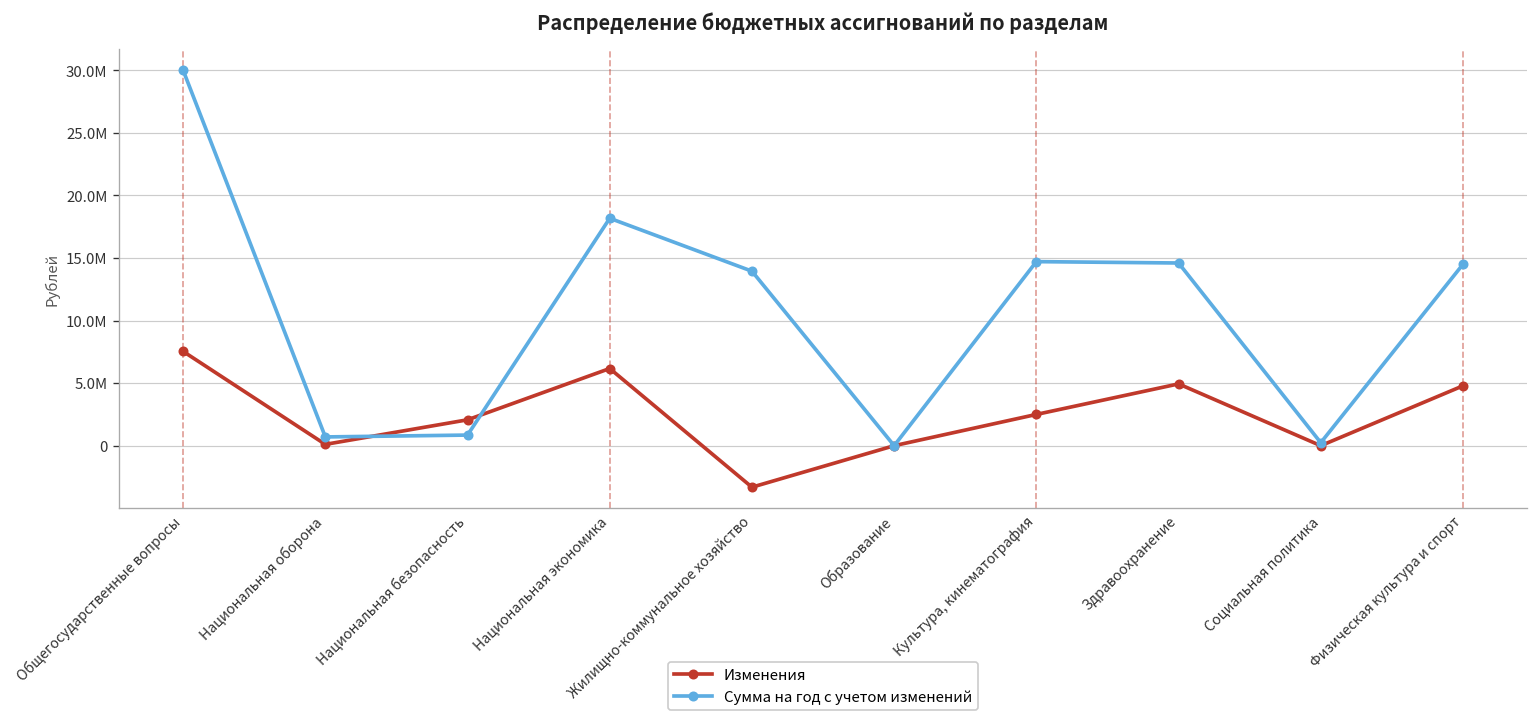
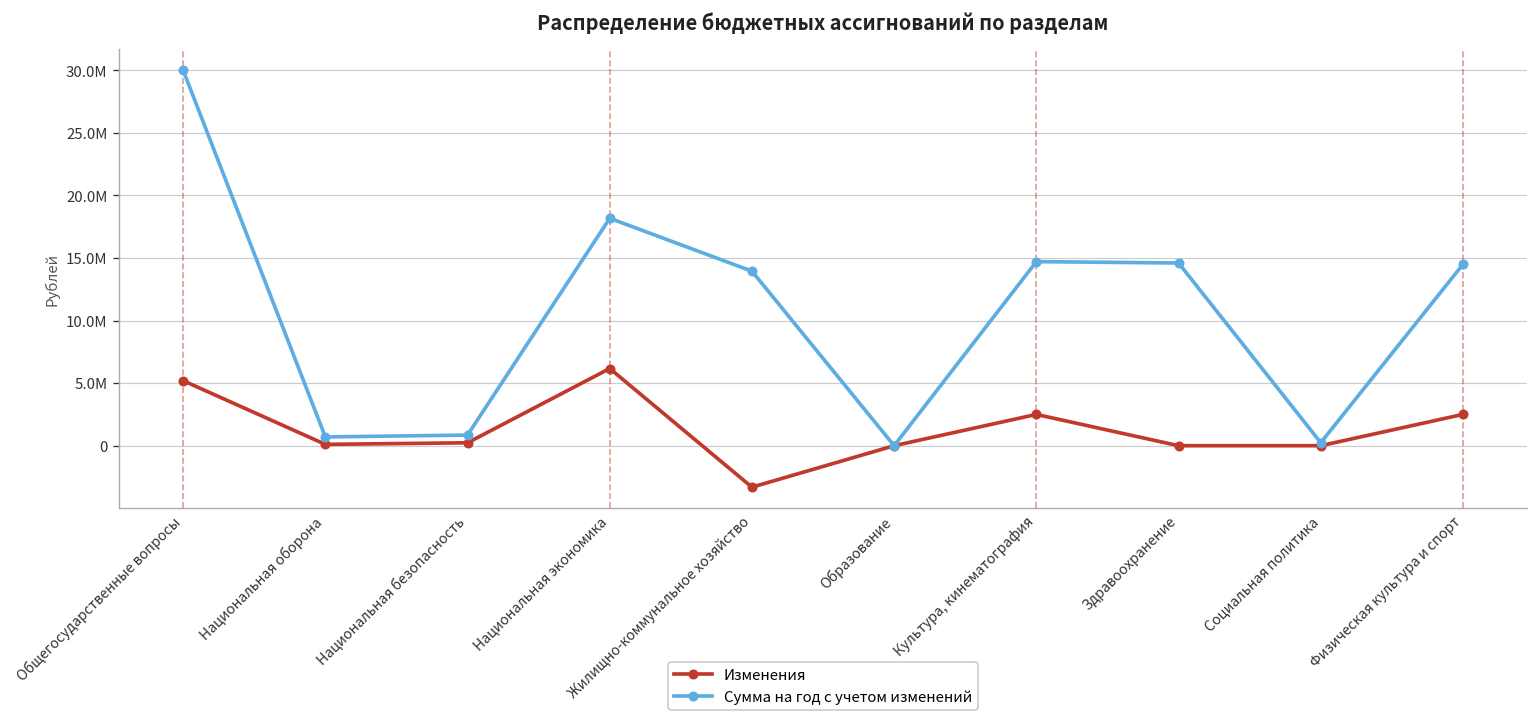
Изменения, Общегосударственные вопросы: 7500000 -> 5200000
Изменения, Национальная безопасность: 2100000 -> 200000
Изменения, Здравоохранение: 4900000 -> 0
Изменения, Физическая культура и спорт: 4800000 -> 2500000
